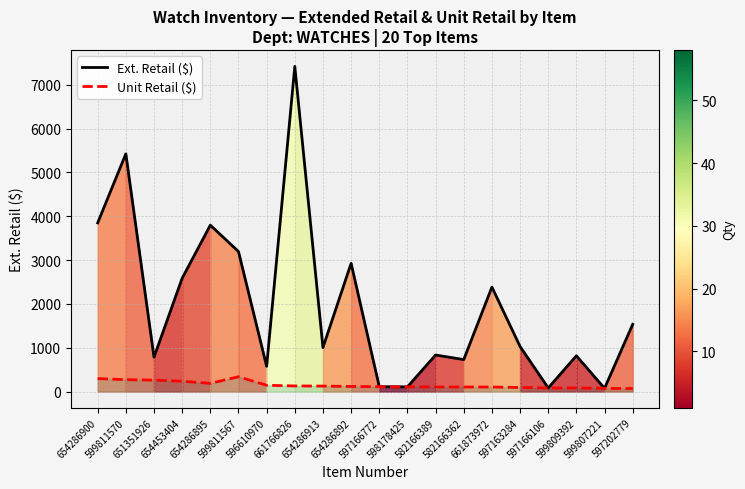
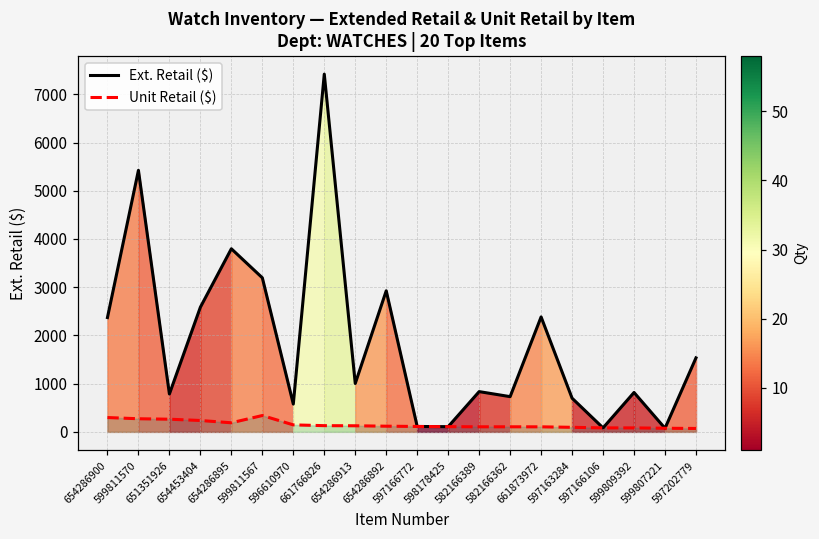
Ext. Retail ($), 654286900: 3800 -> 2400
Ext. Retail ($), 597163284: 1000 -> 700
